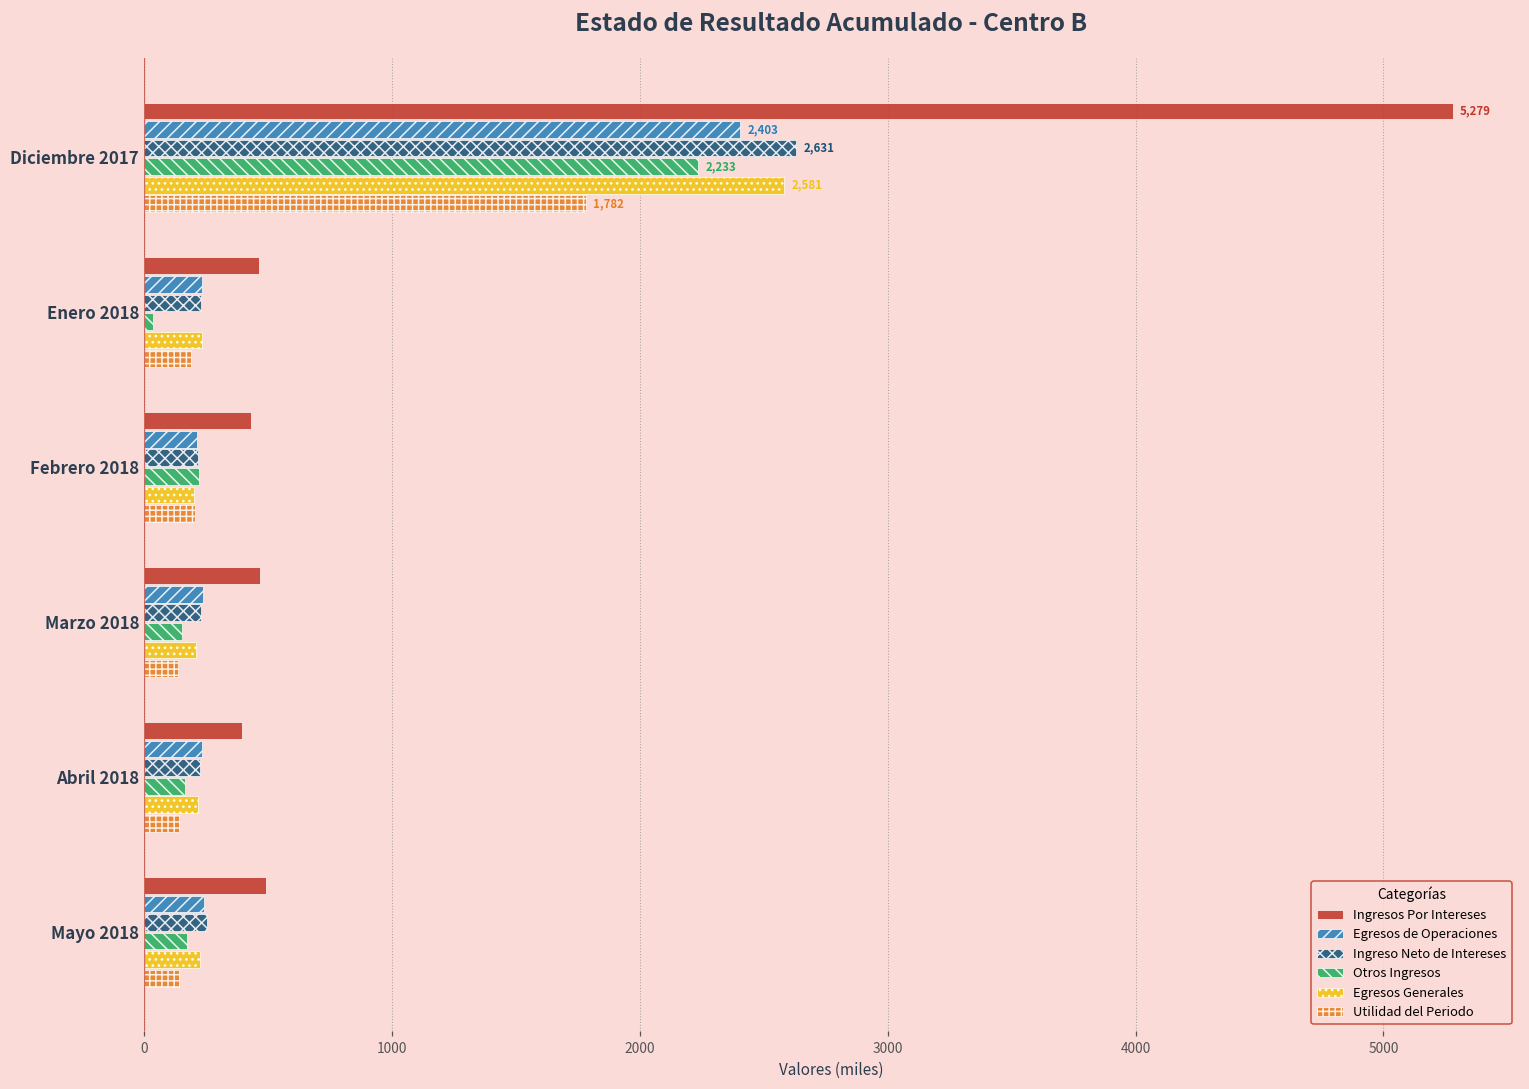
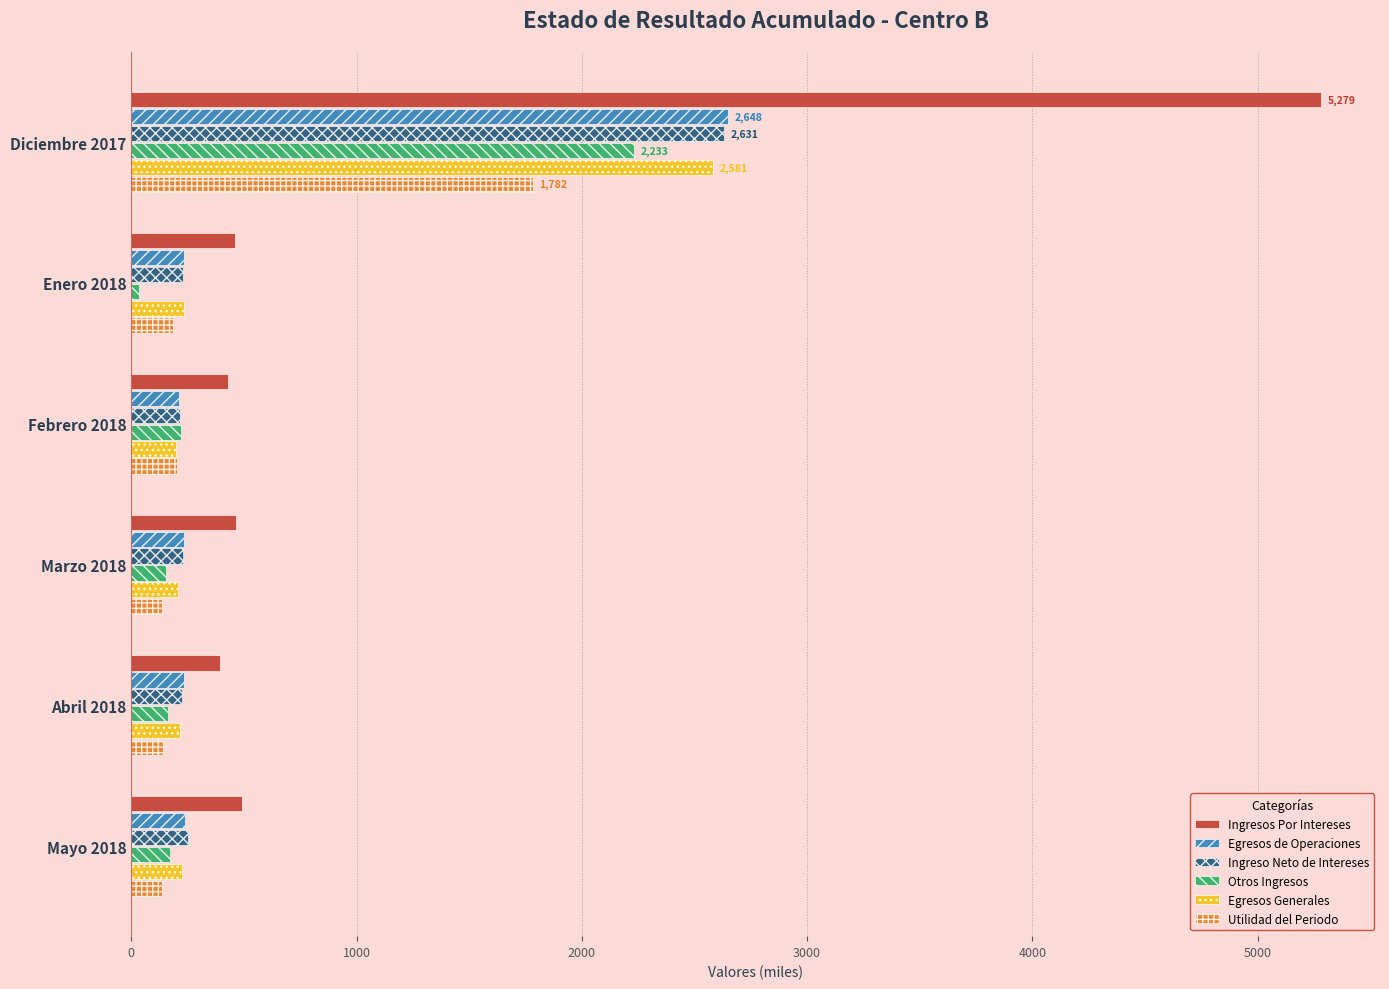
Egresos de Operaciones, Diciembre 2017: 2,403 -> 2,648
